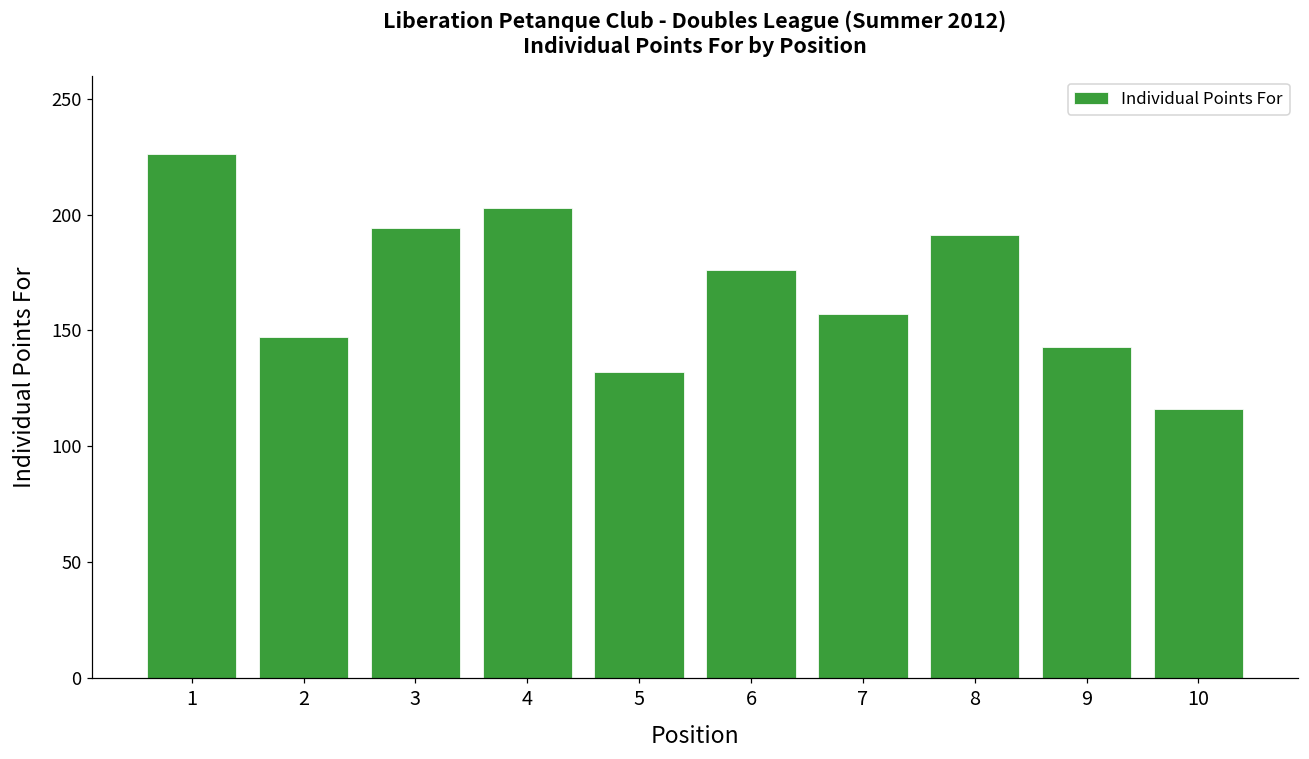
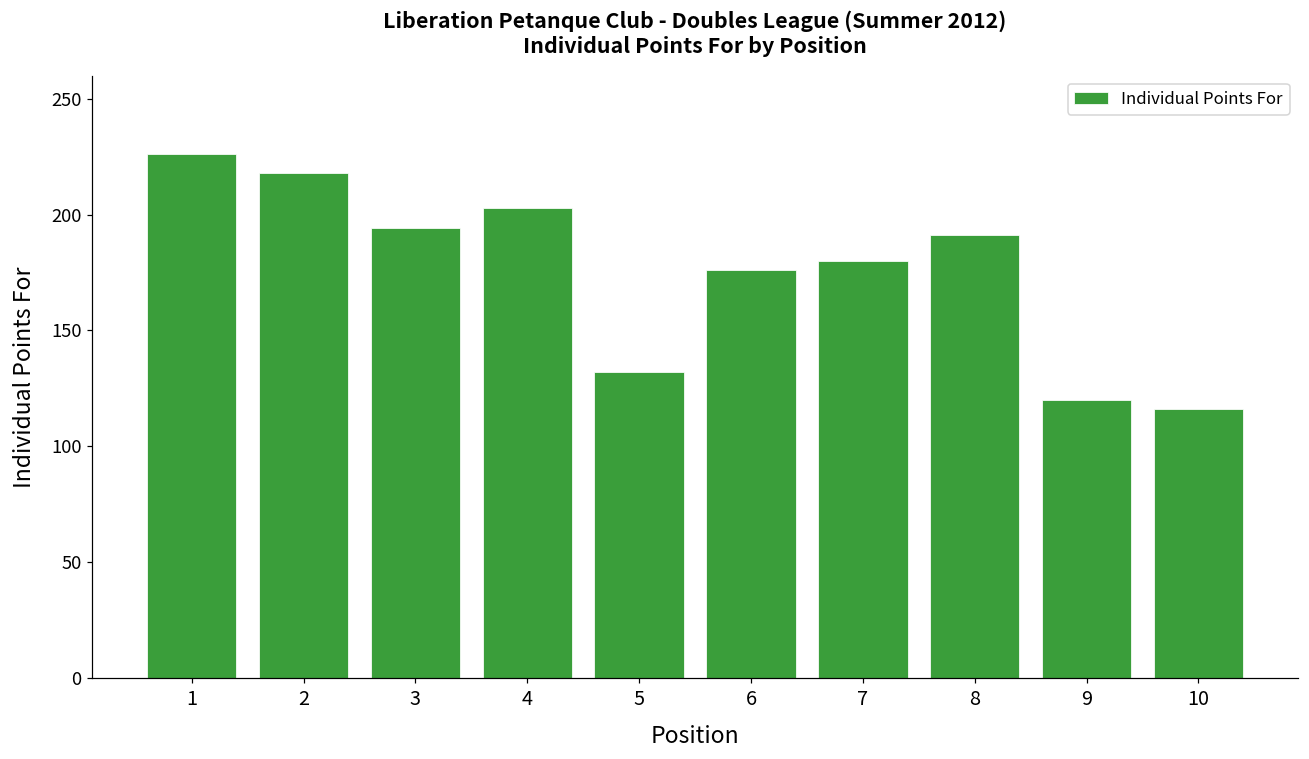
2: 147 -> 218
7: 157 -> 180
9: 143 -> 120
